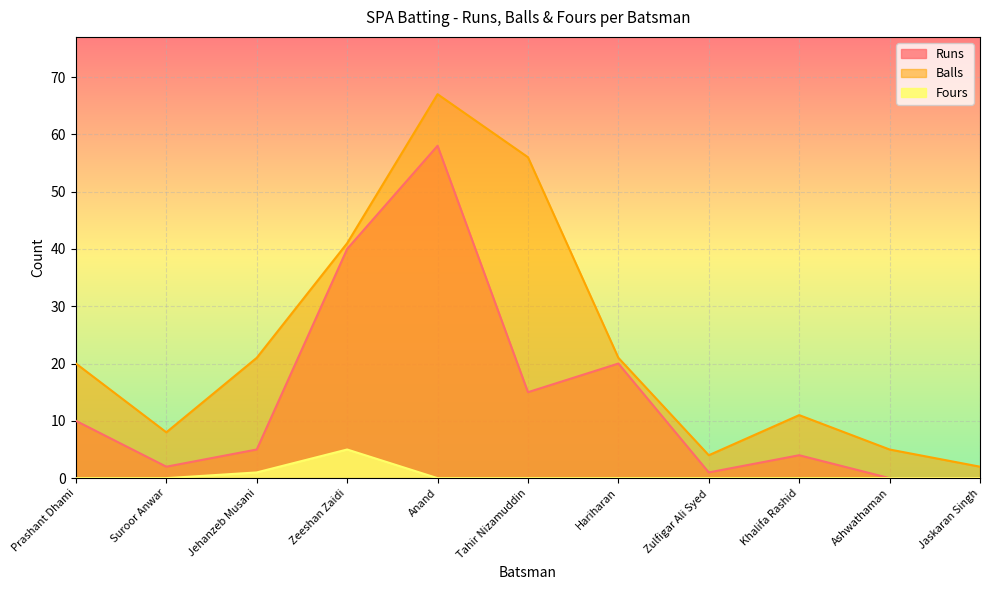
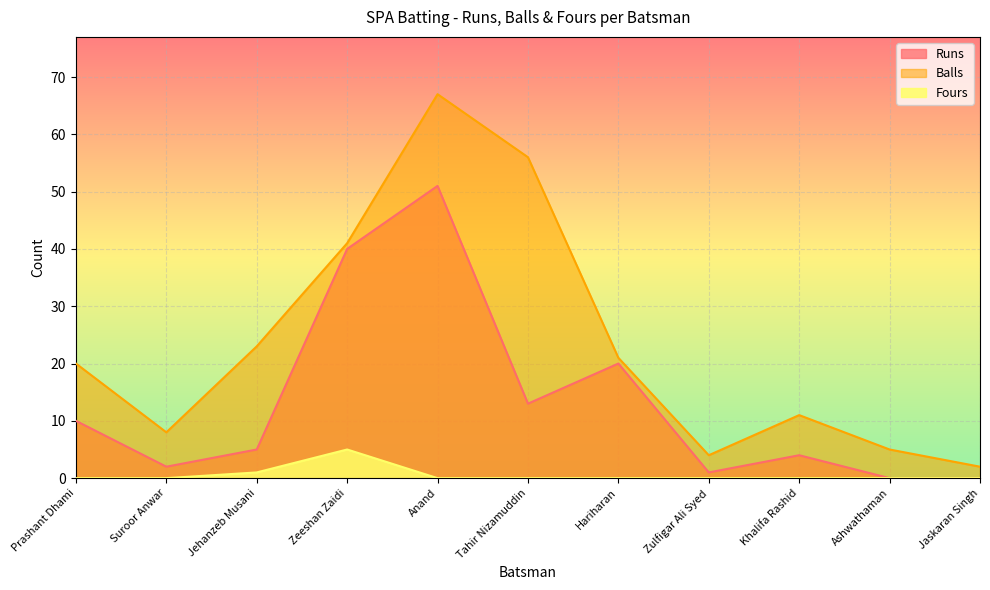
Balls, Jehanzeb Musani: 21 -> 23
Runs, Anand: 58 -> 51
Runs, Tahir Nizamuddin: 15 -> 13
